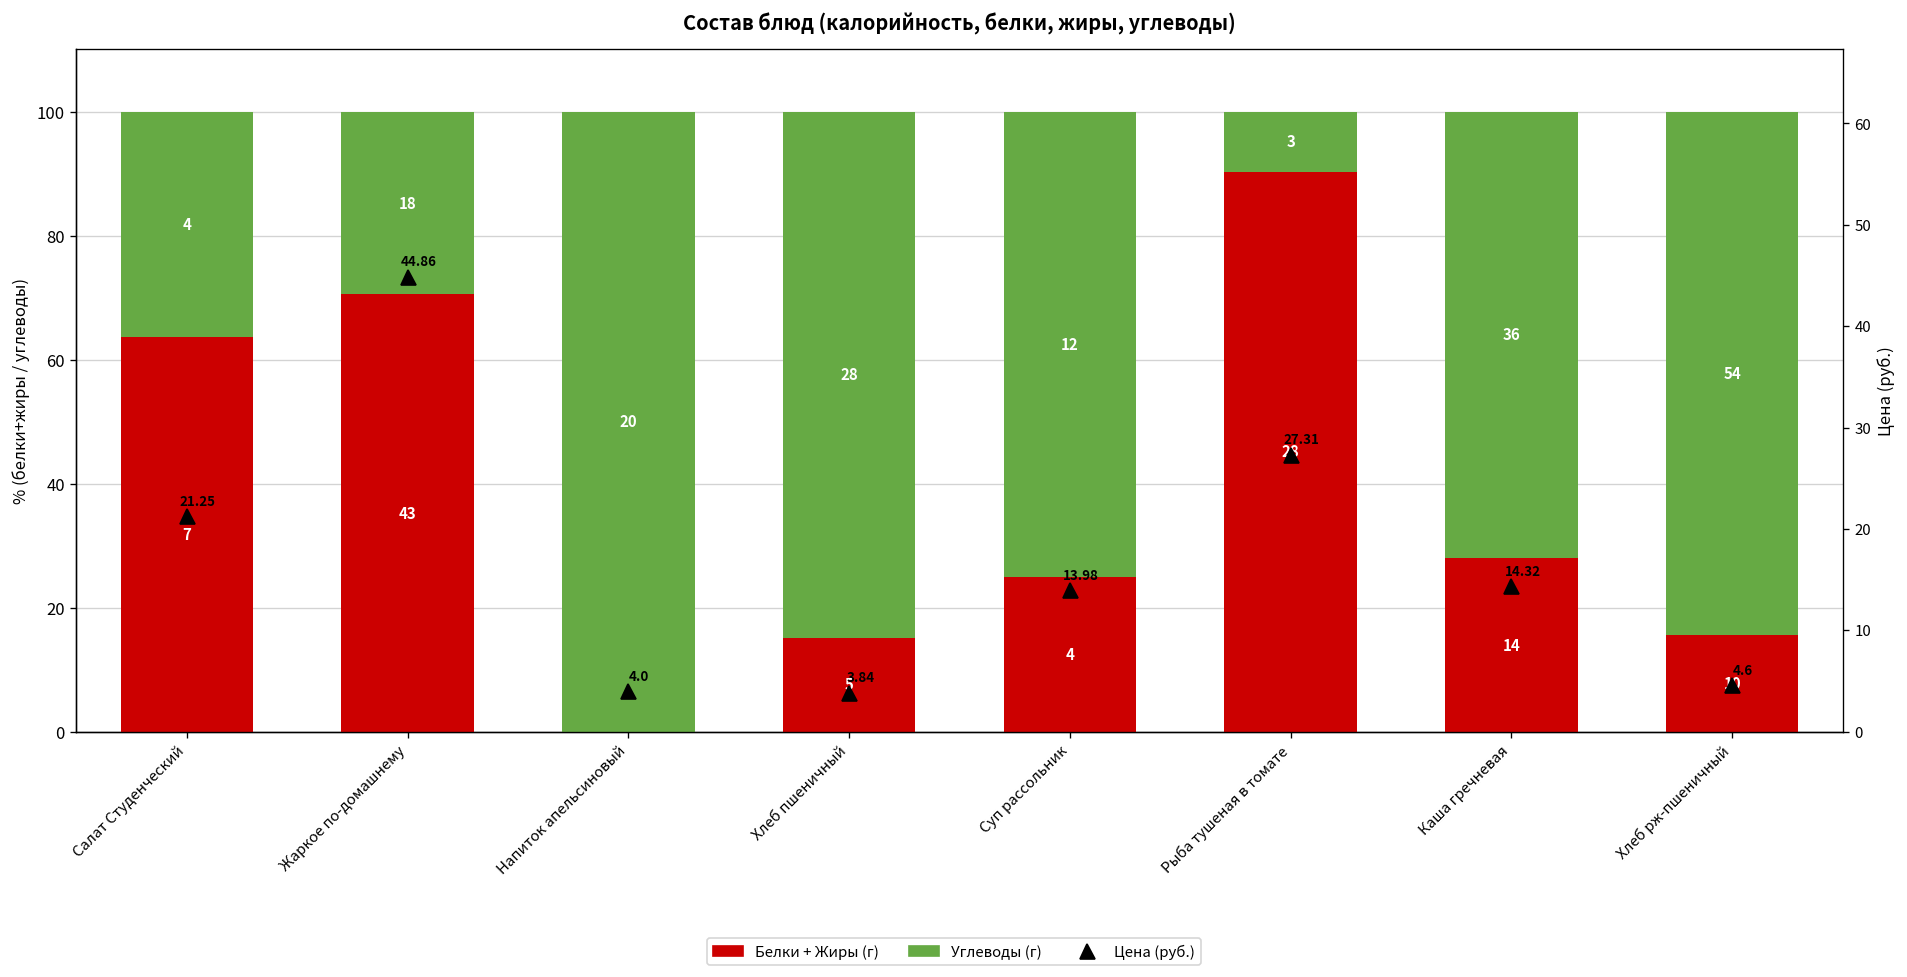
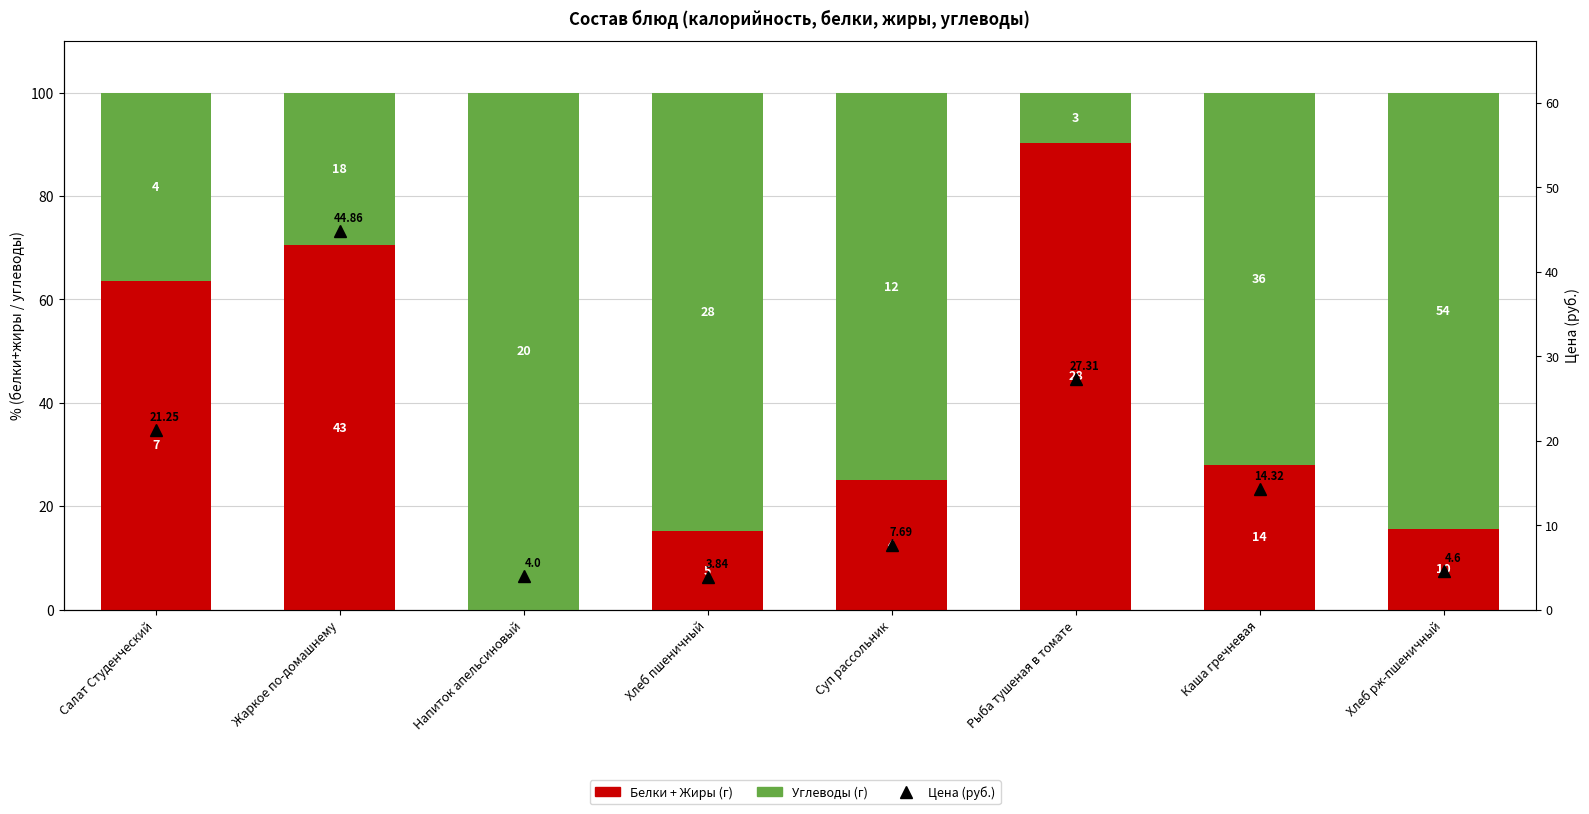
Цена (руб.), Суп рассольник: 13.98 -> 7.69
